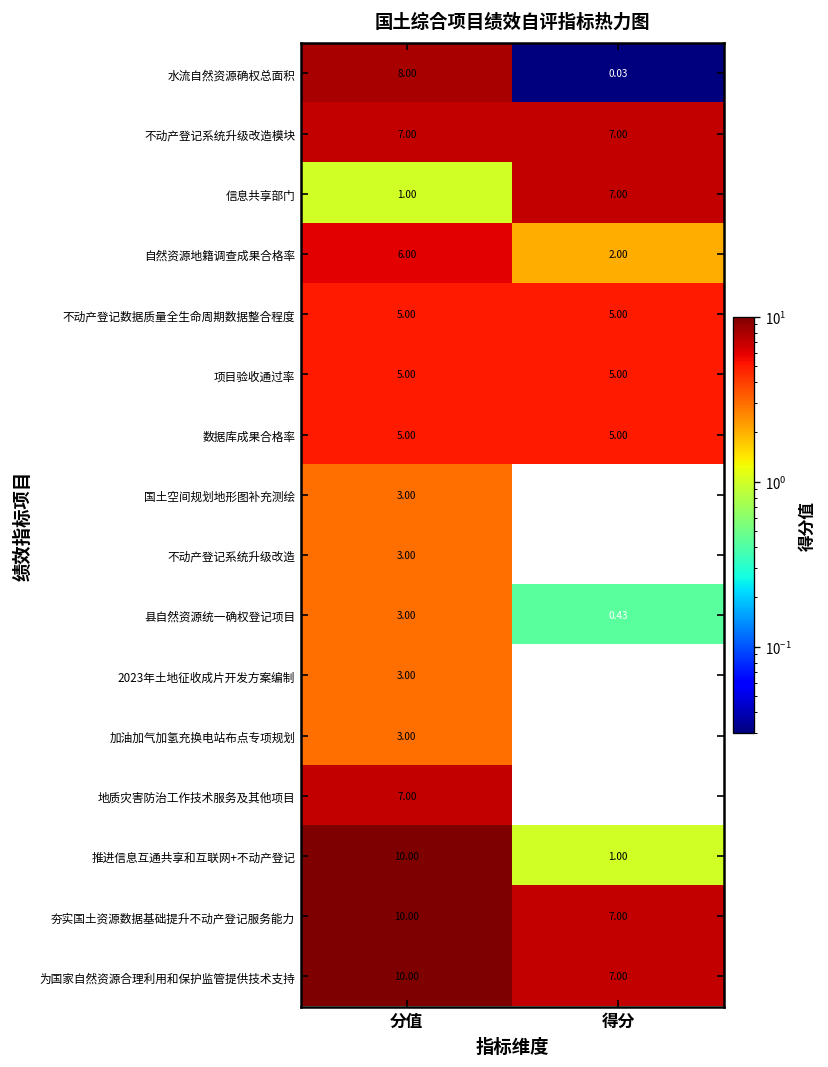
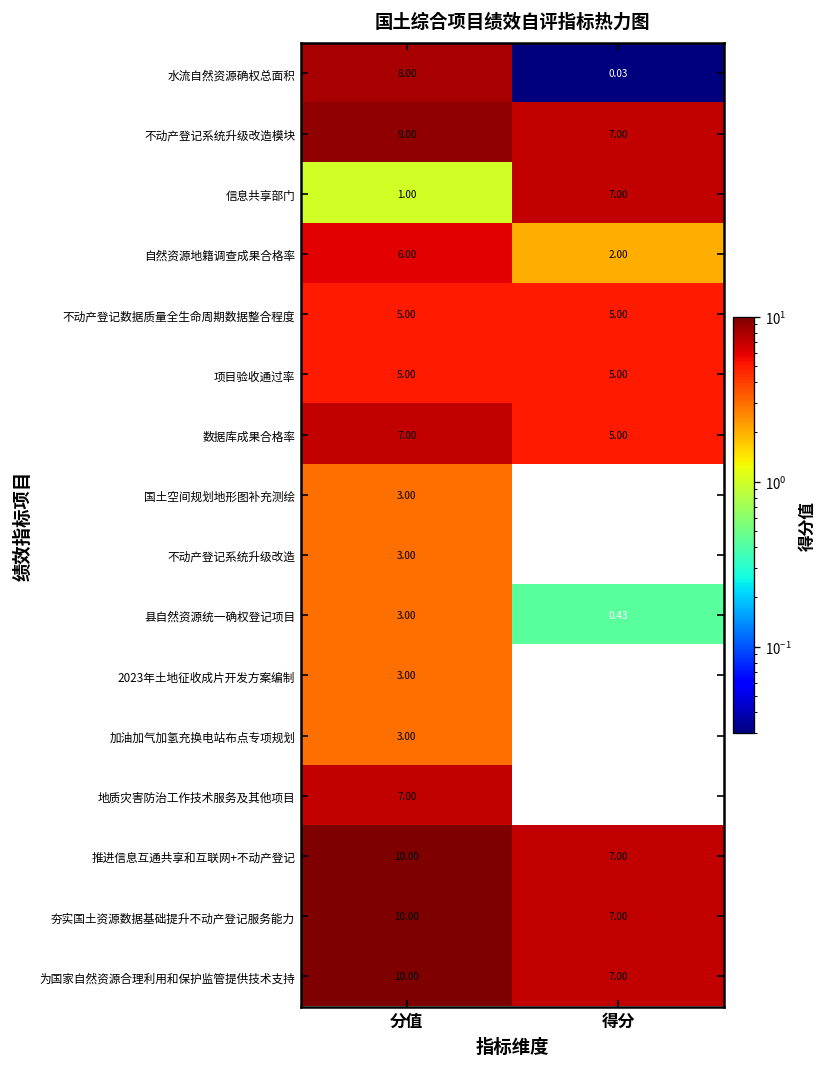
不动产登记系统升级改造模块, 分值: 7.00 -> 9.00
数据库成果合格率, 分值: 5.00 -> 7.00
推进信息互通共享和互联网+不动产登记, 得分: 1.00 -> 7.00
